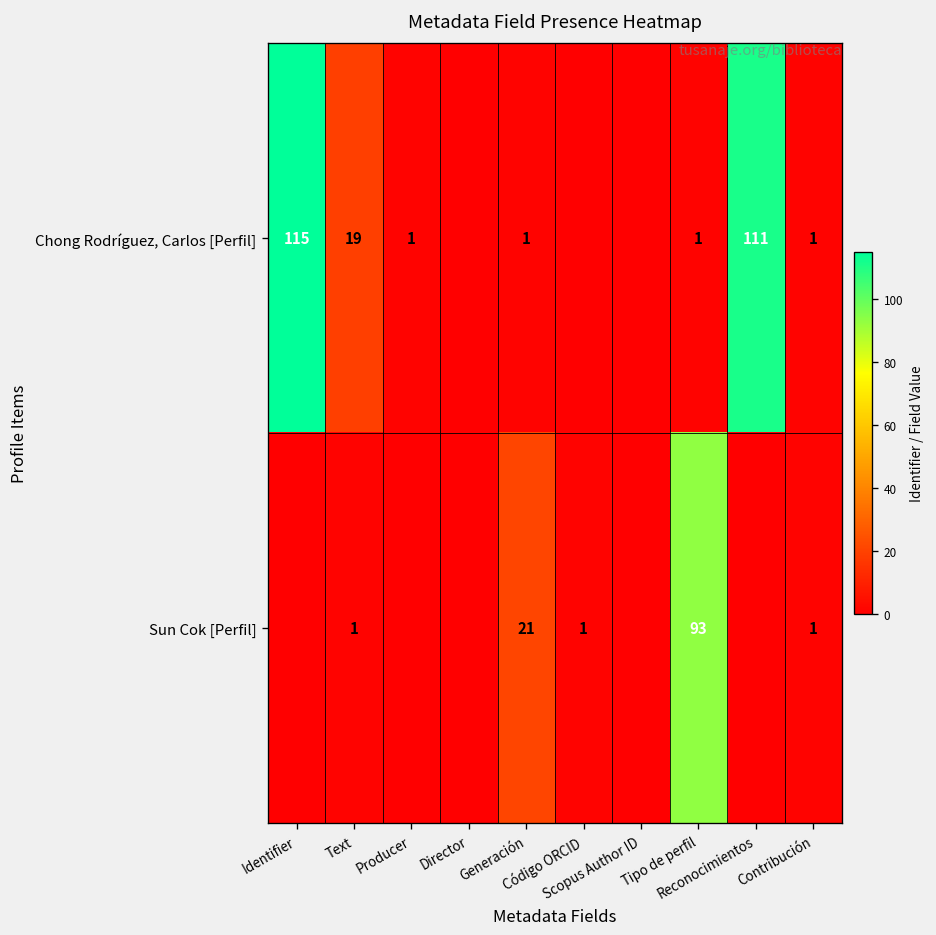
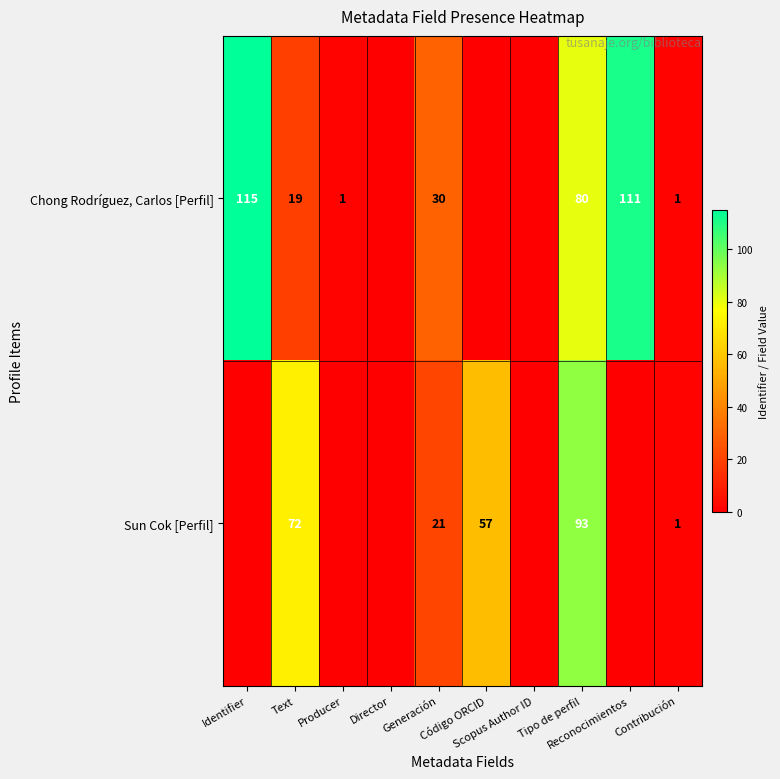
Chong Rodríguez, Carlos [Perfil], Generación: 1 -> 30
Chong Rodríguez, Carlos [Perfil], Tipo de perfil: 1 -> 80
Sun Cok [Perfil], Text: 1 -> 72
Sun Cok [Perfil], Código ORCID: 1 -> 57
